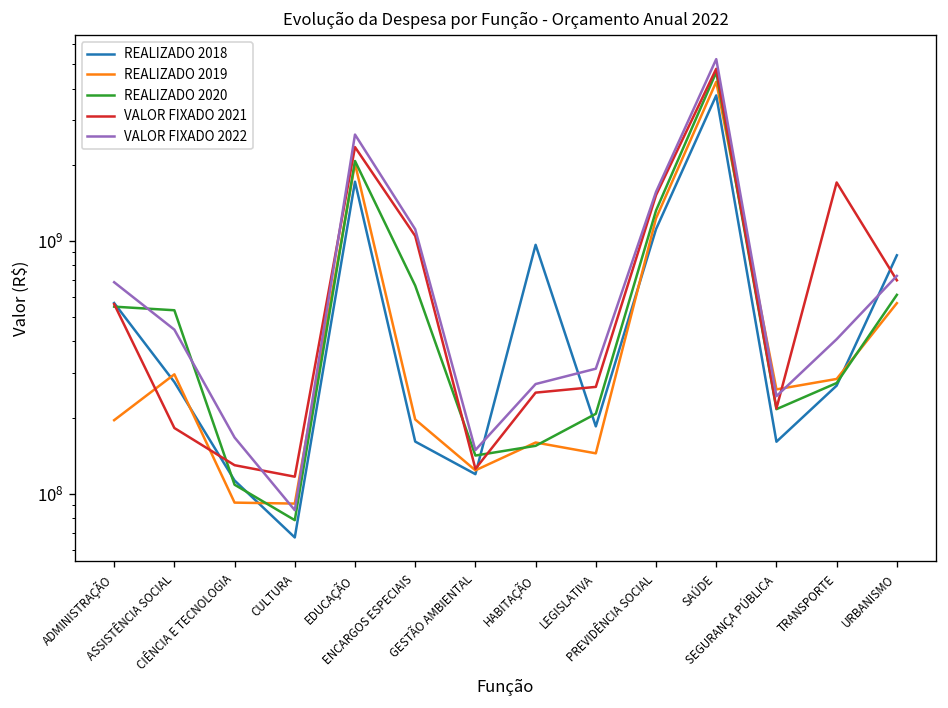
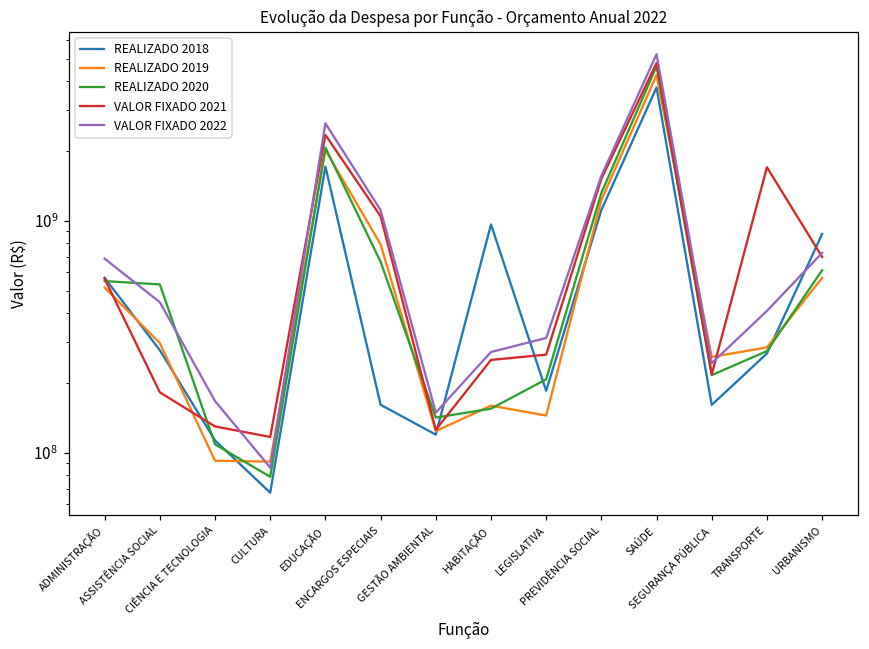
REALIZADO 2019, ADMINISTRAÇÃO: 200000000 -> 520000000
REALIZADO 2019, ENCARGOS ESPECIAIS: 200000000 -> 790000000
